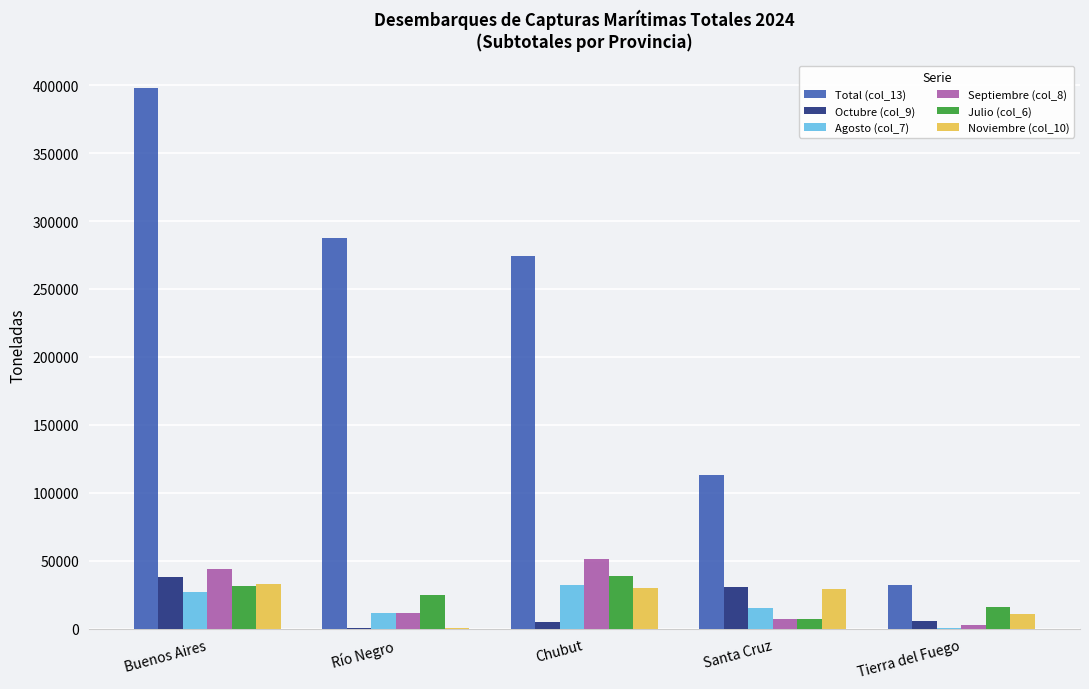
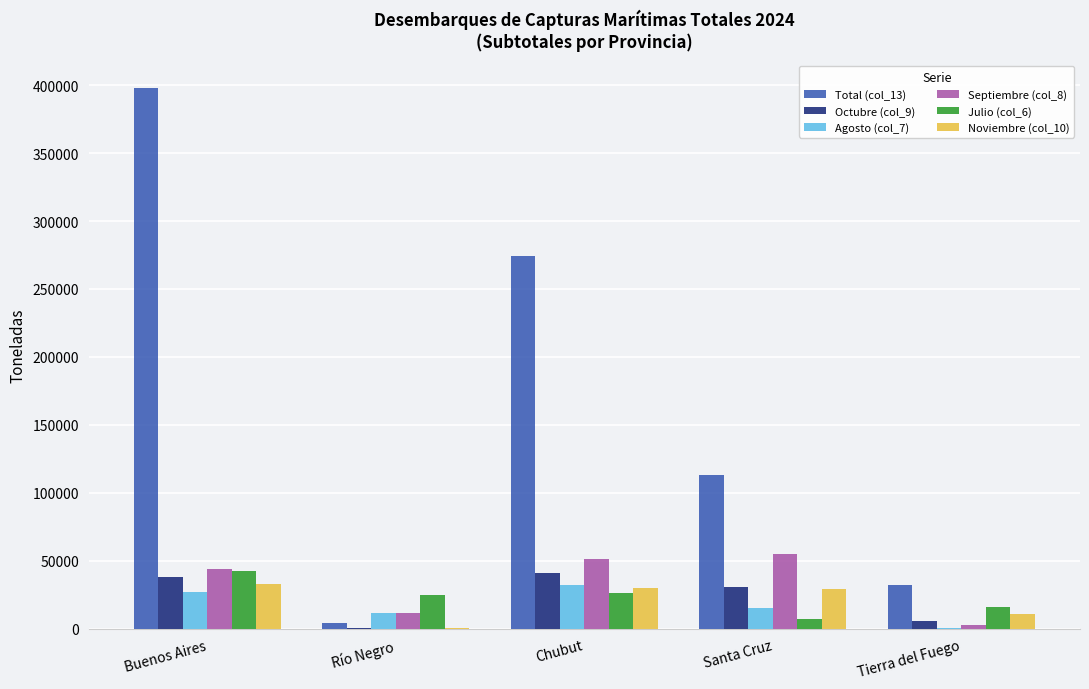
Julio (col_6), Buenos Aires: 31000 -> 42000
Total (col_13), Río Negro: 288000 -> 4000
Octubre (col_9), Chubut: 5000 -> 41000
Julio (col_6), Chubut: 39000 -> 26000
Septiembre (col_8), Santa Cruz: 7000 -> 55000
